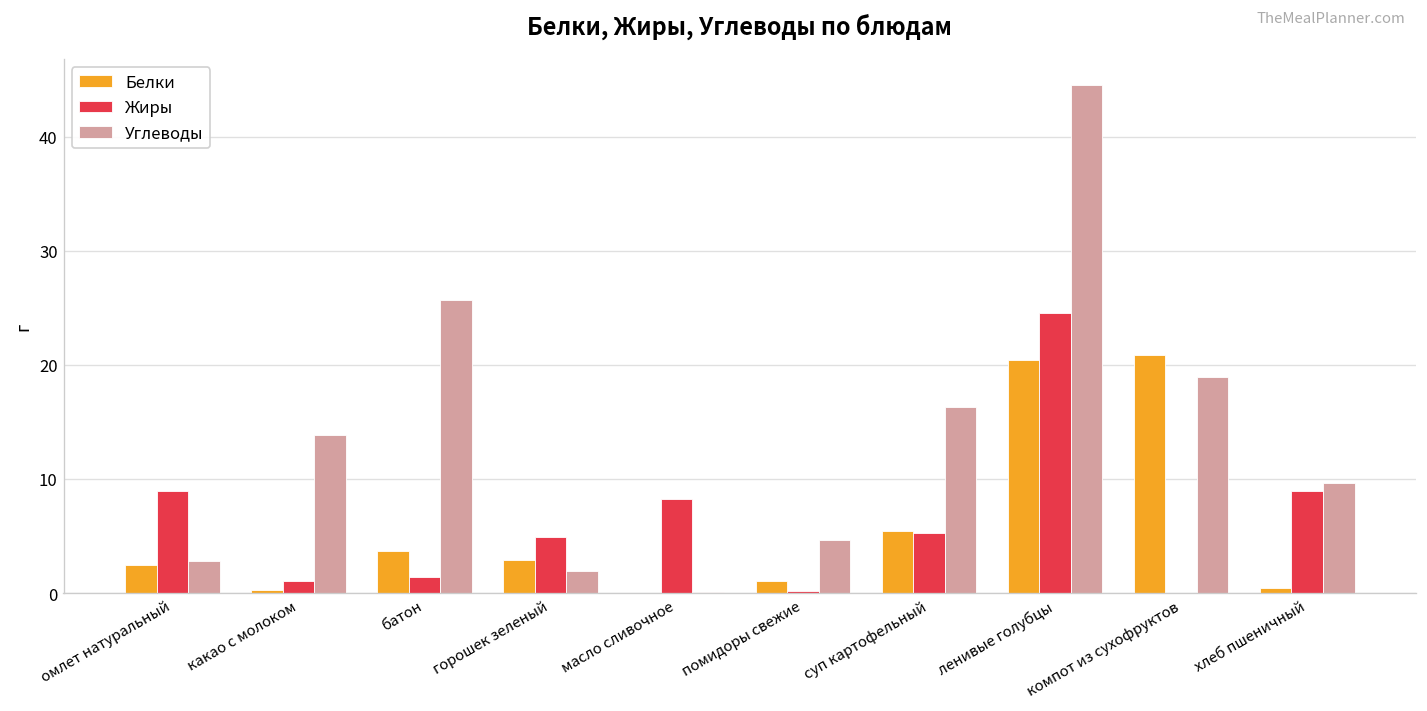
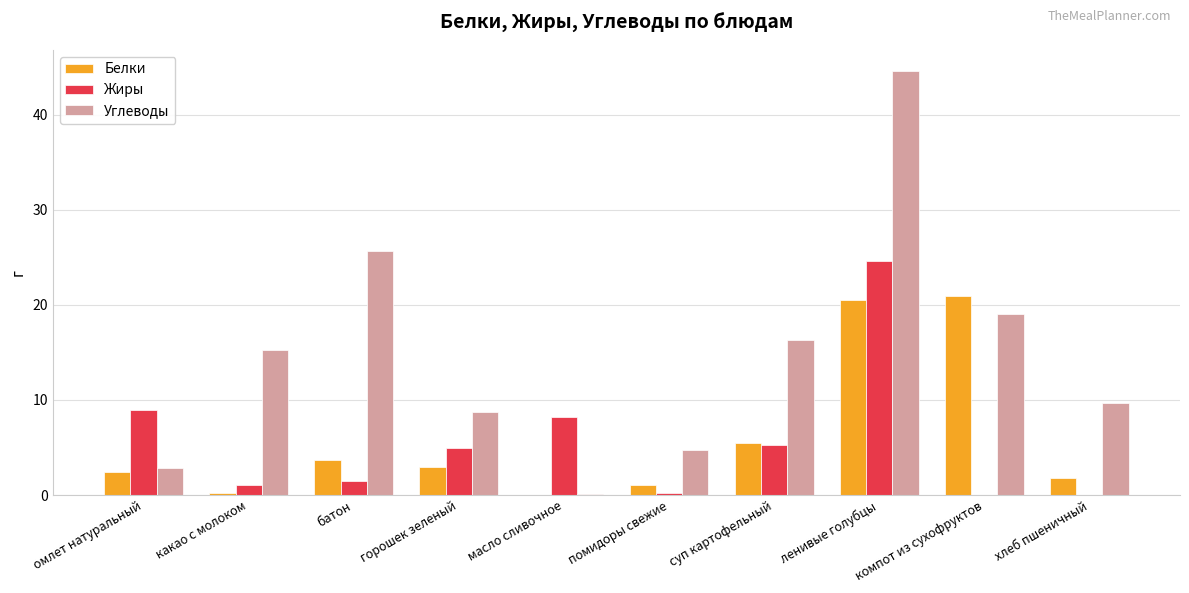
Углеводы, какао с молоком: 14 -> 15
Углеводы, горошек зеленый: 2 -> 9
Белки, хлеб пшеничный: 1 -> 2
Жиры, хлеб пшеничный: 9 -> 0
